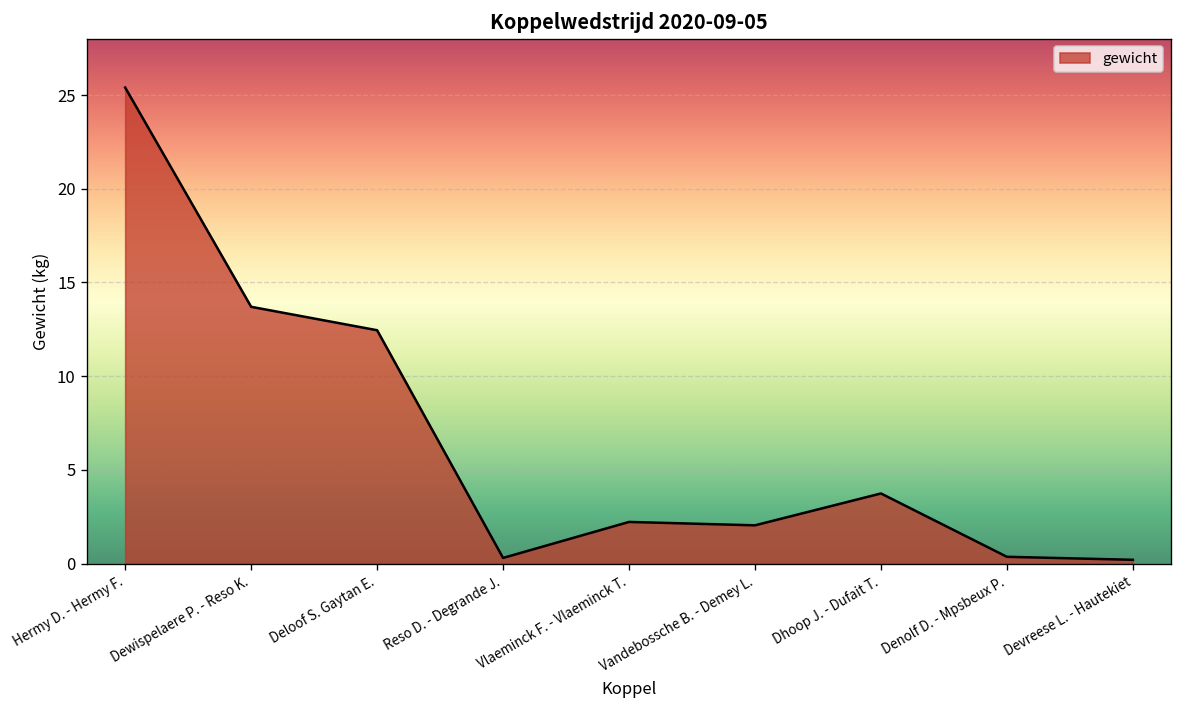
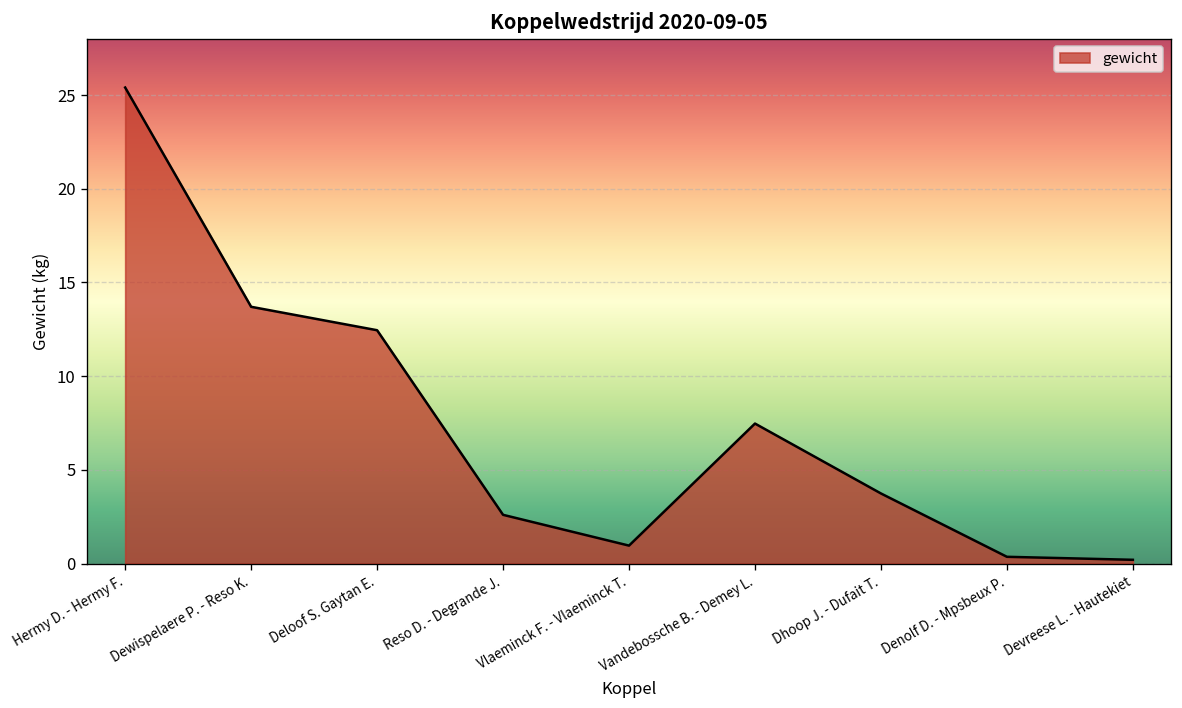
Reso D. - Degrande J.: 0.3 -> 2.6
Vlaeminck F. - Vlaeminck T.: 2.2 -> 1.0
Vandebossche B. - Demey L.: 2.0 -> 7.5
